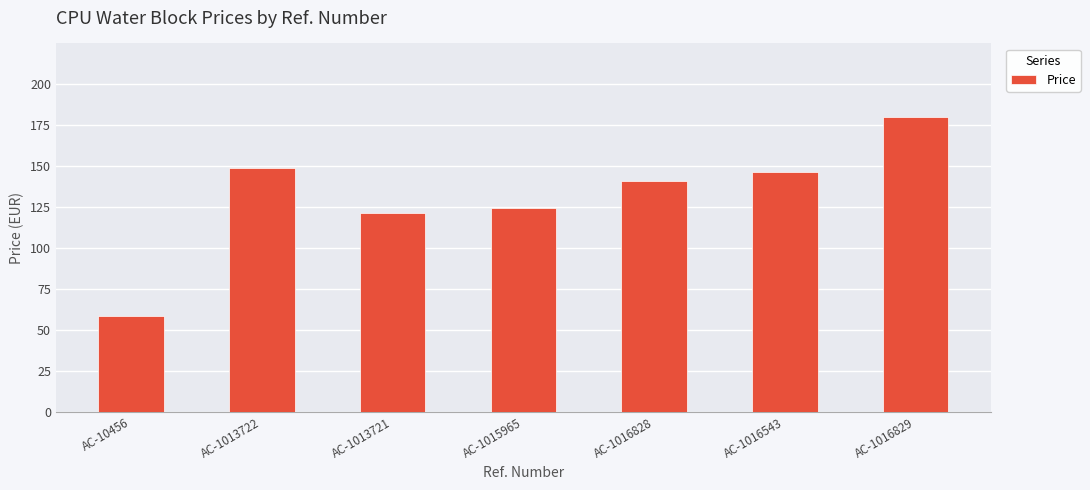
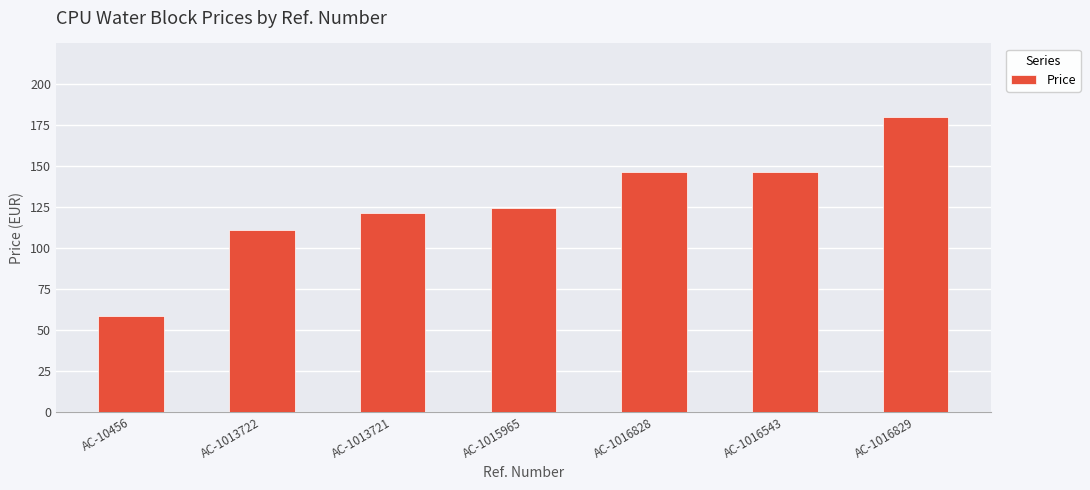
AC-1013722: 149 -> 111
AC-1016828: 141 -> 146
